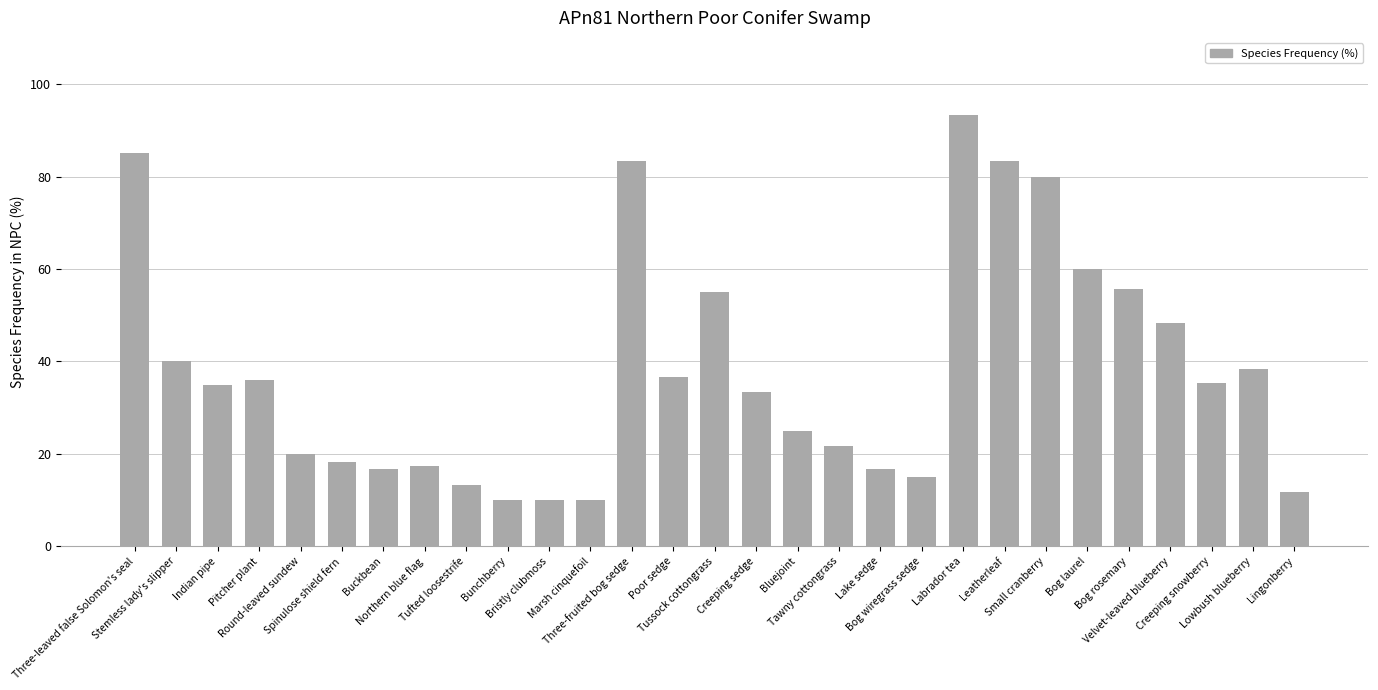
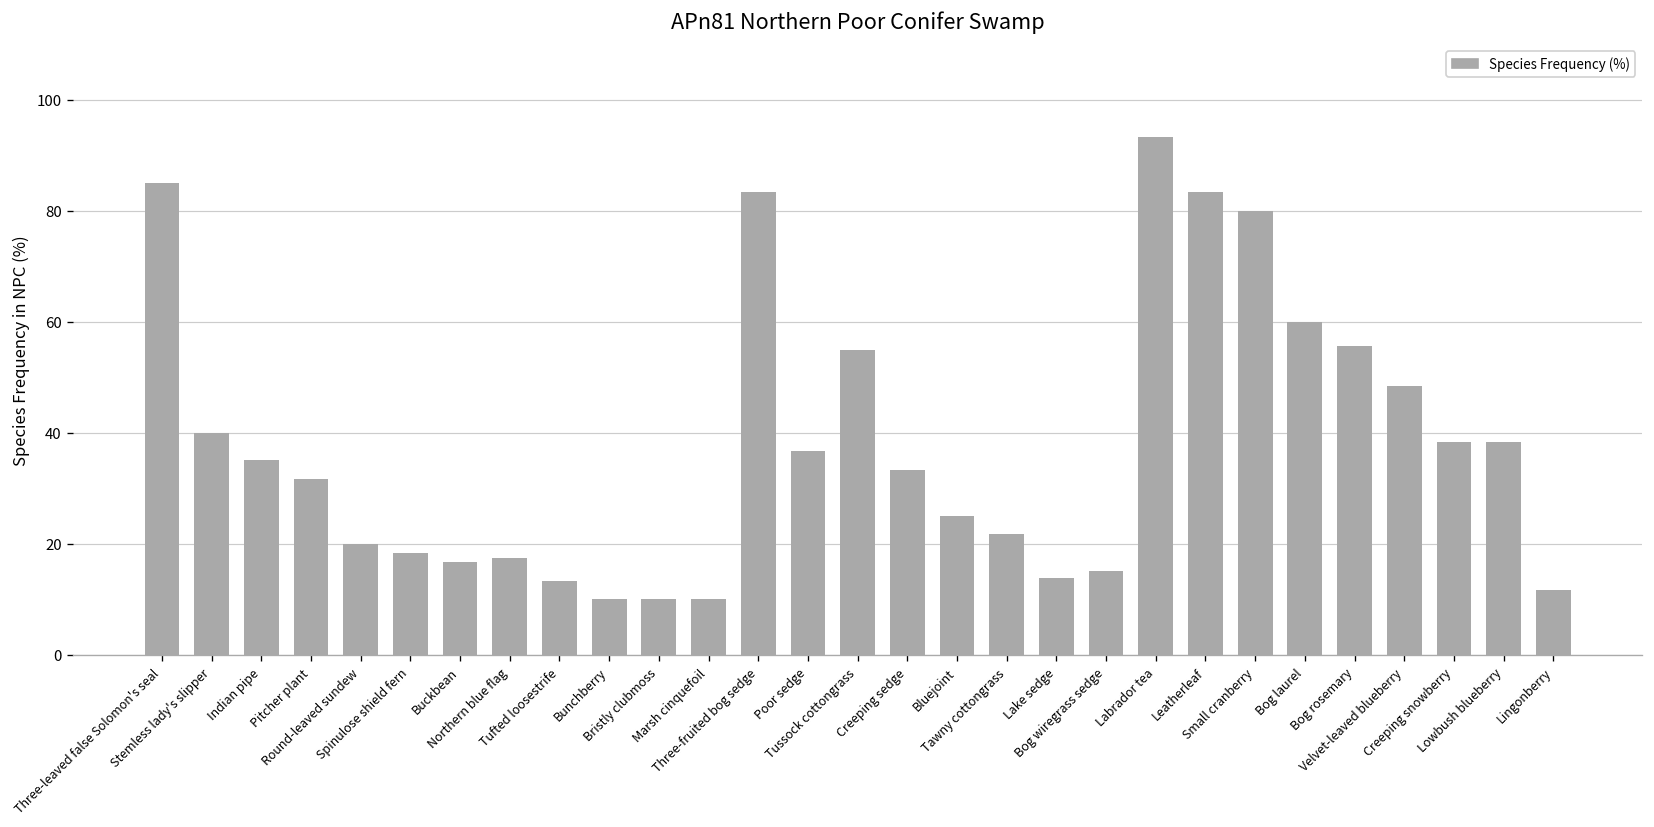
Pitcher plant: 36 -> 32
Lake sedge: 17 -> 14
Creeping snowberry: 35 -> 38
